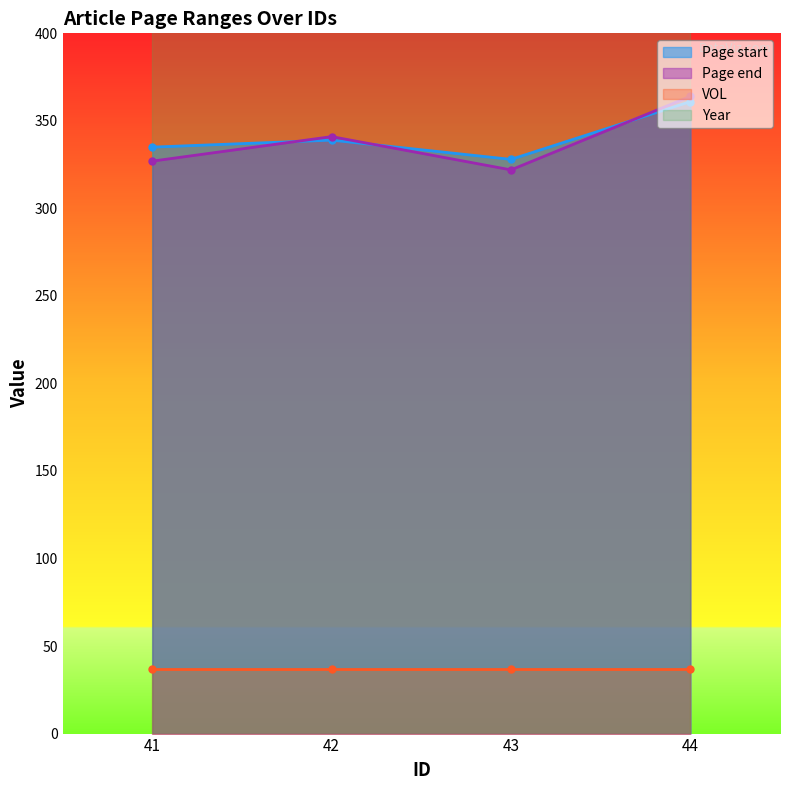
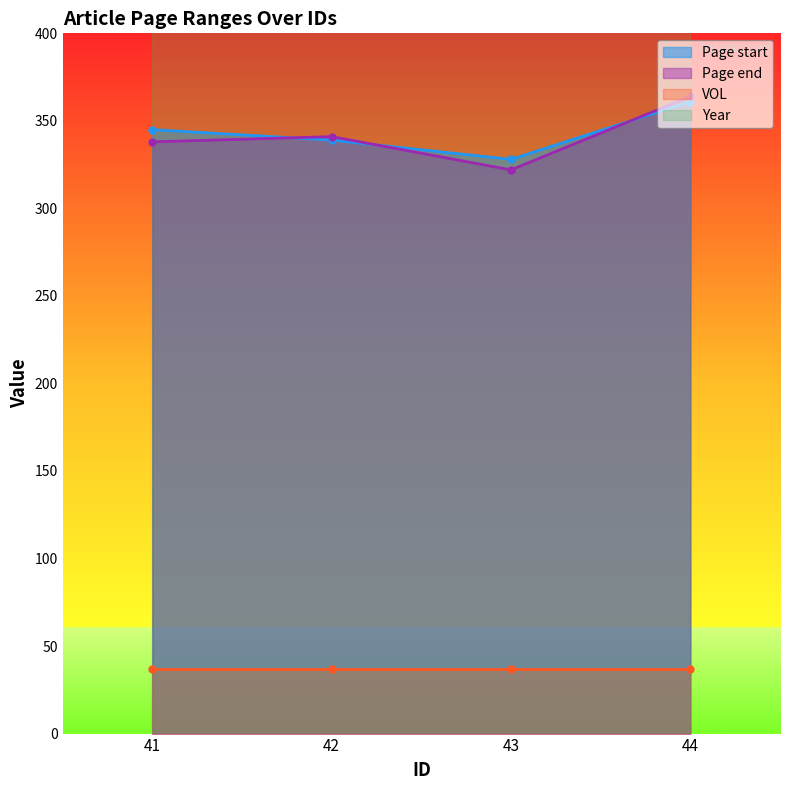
Page start, 41: 335 -> 345
Page end, 41: 327 -> 338
